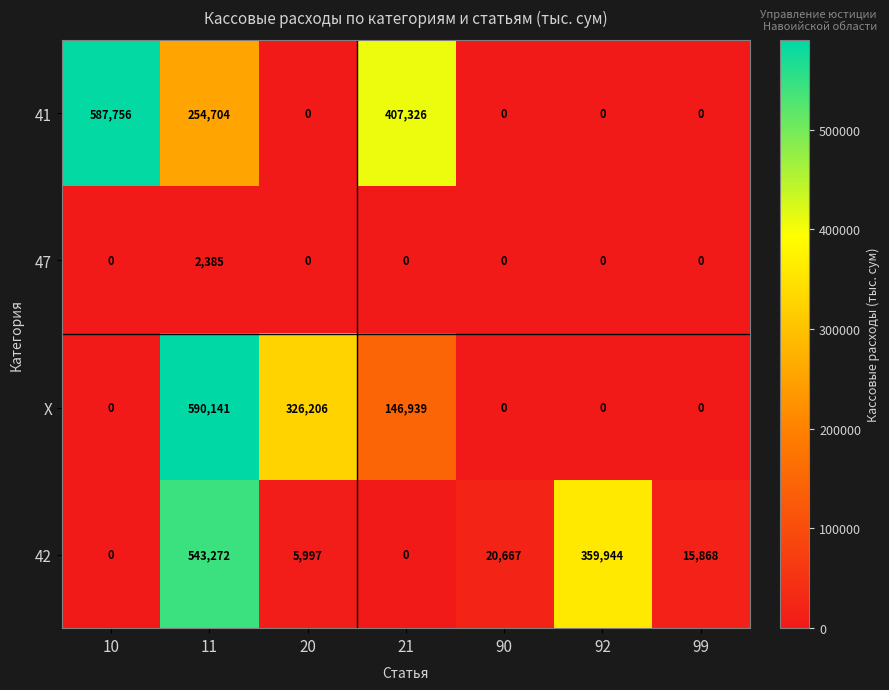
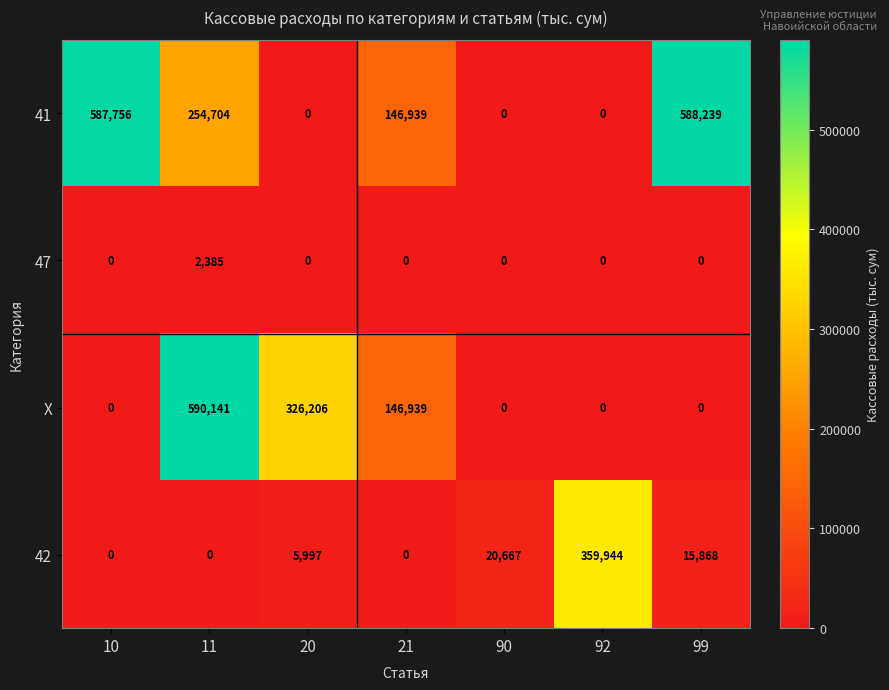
41, 21: 407,326 -> 146,939
41, 99: 0 -> 588,239
42, 11: 543,272 -> 0
